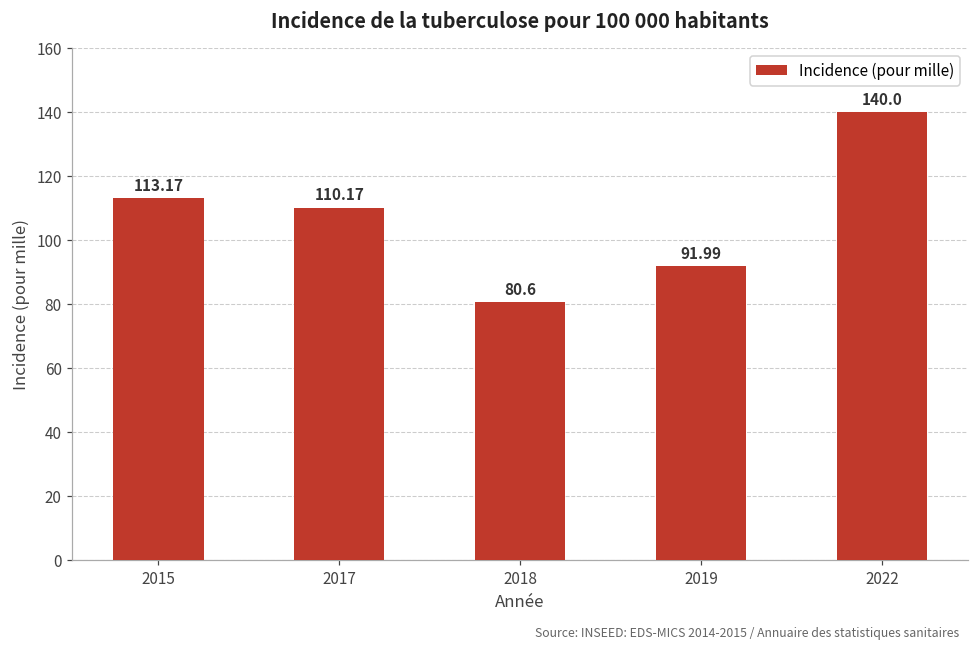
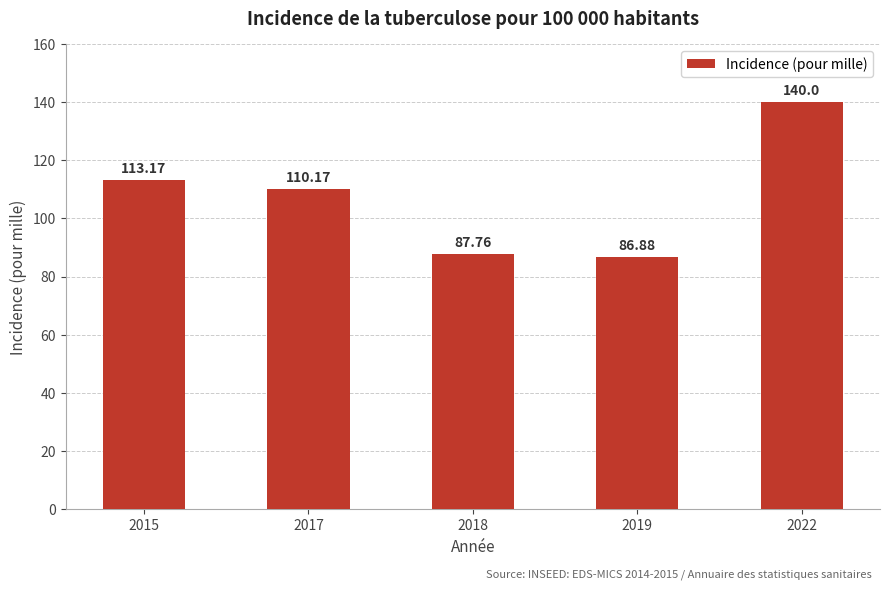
2018: 80.6 -> 87.76
2019: 91.99 -> 86.88
